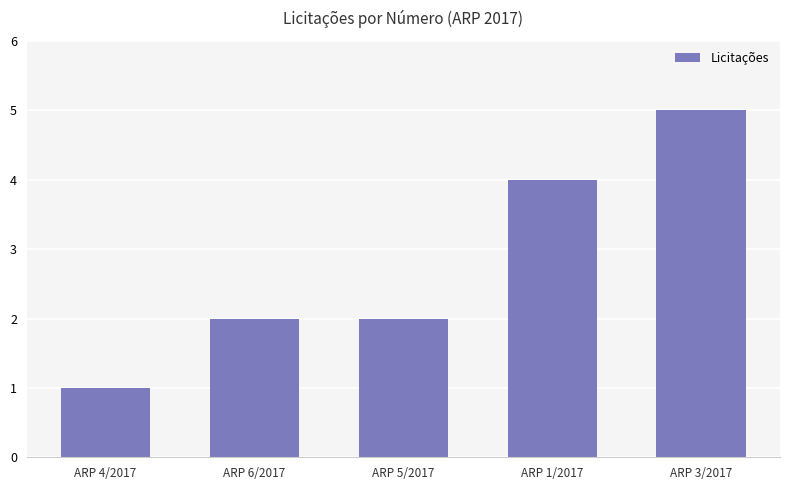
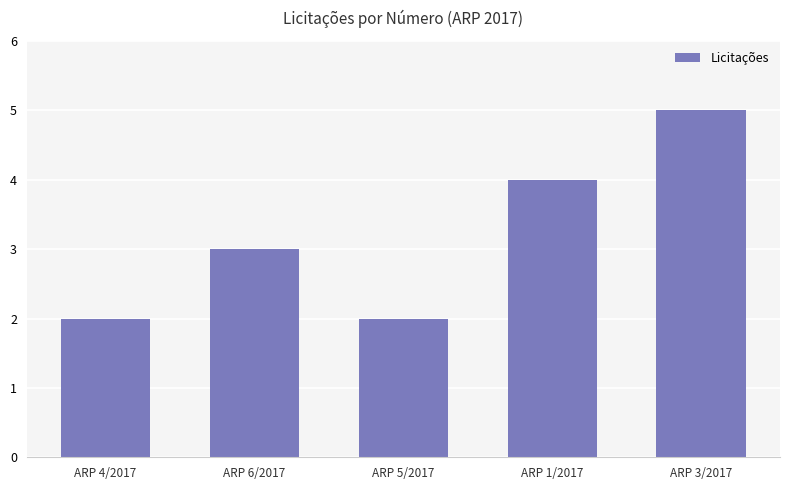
ARP 4/2017: 1 -> 2
ARP 6/2017: 2 -> 3
